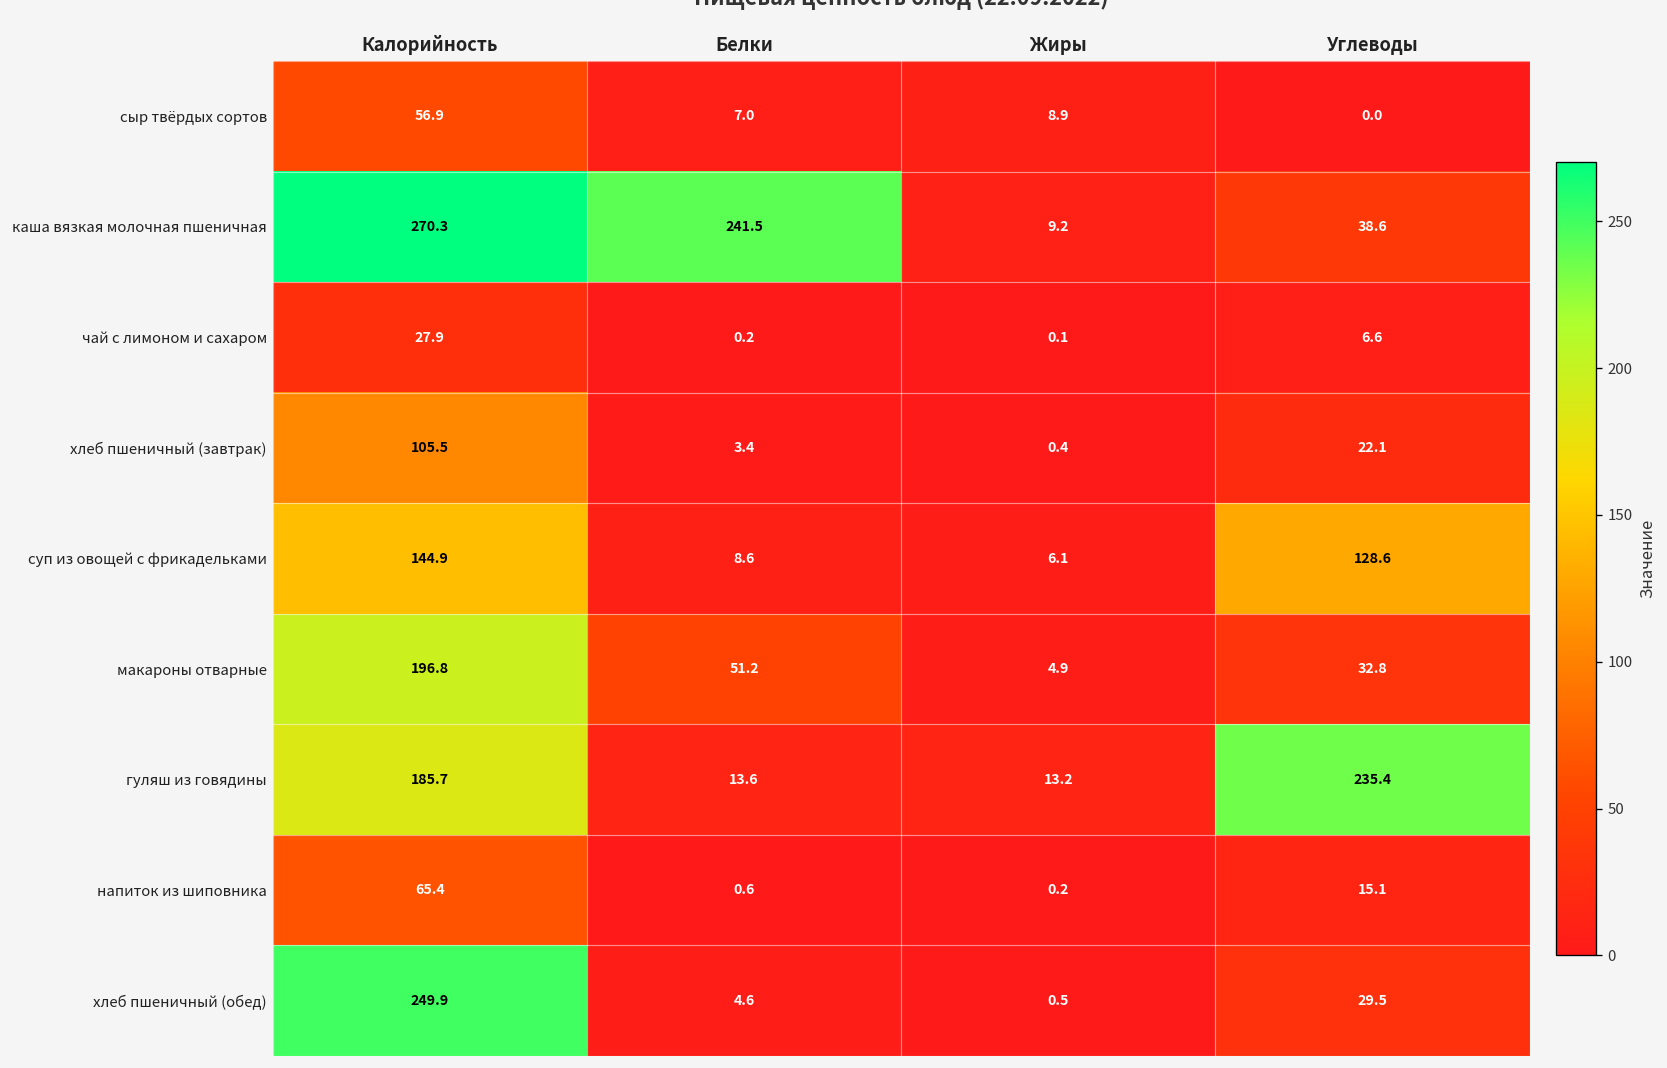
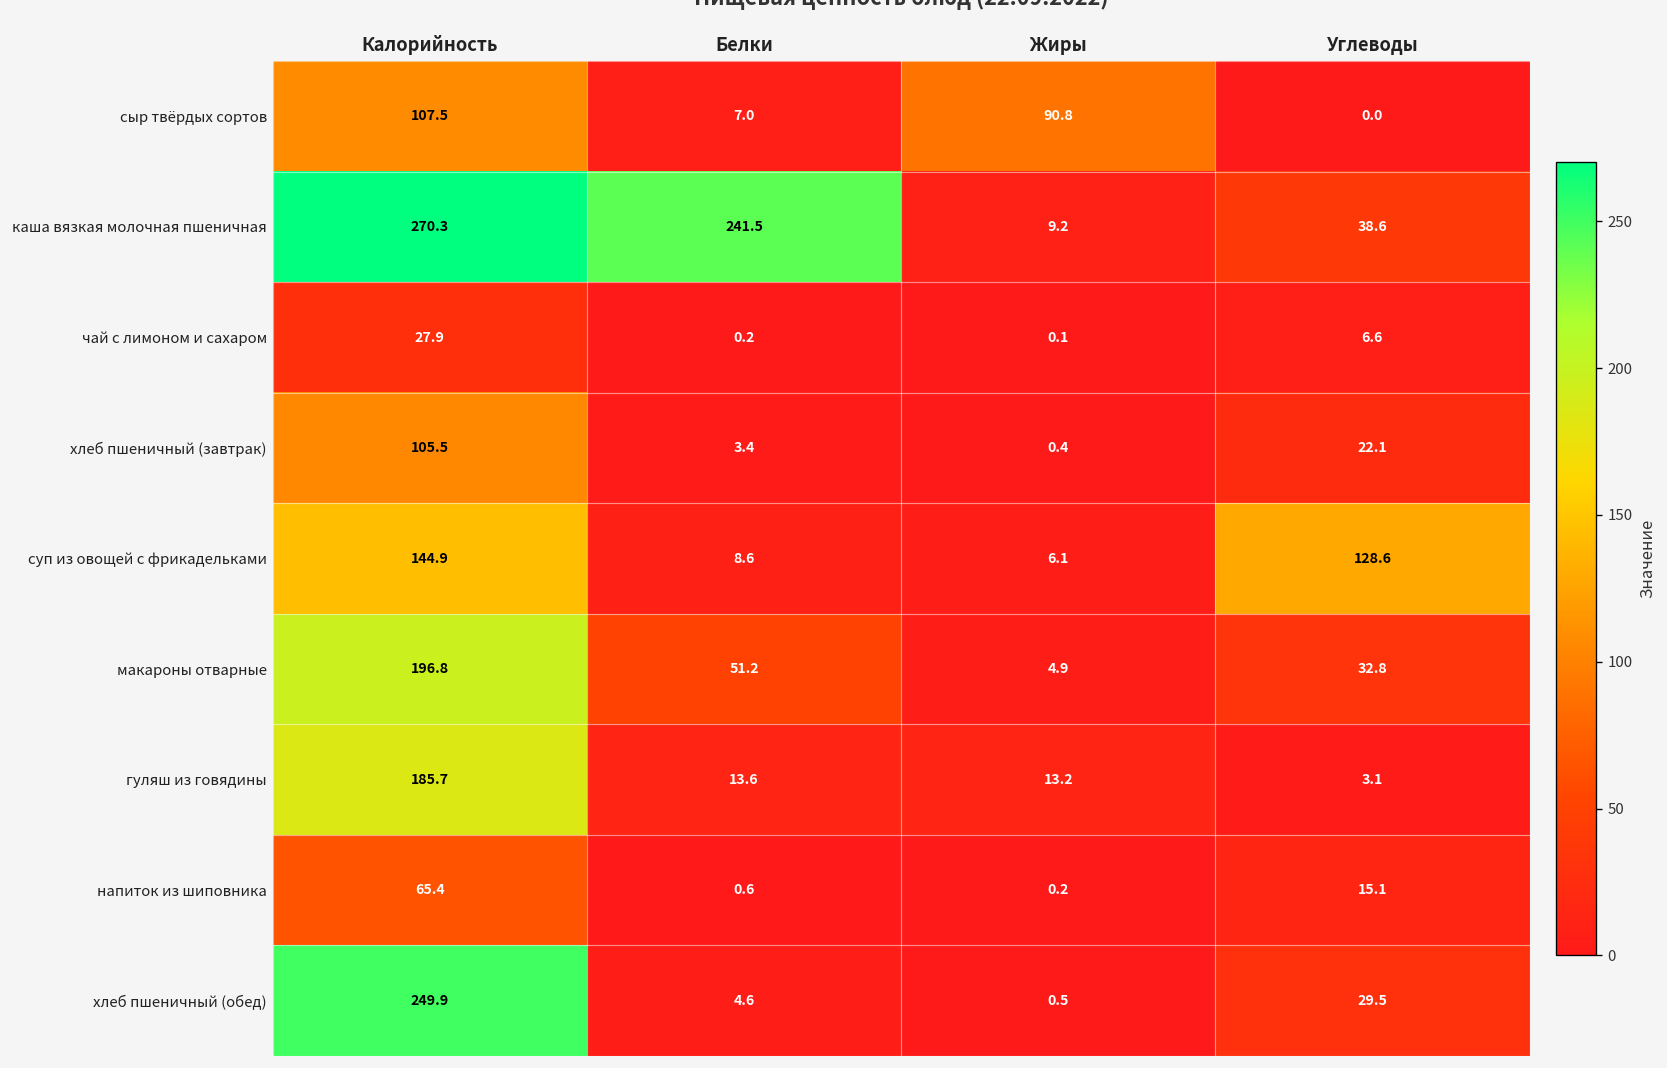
сыр твёрдых сортов, Калорийность: 56.9 -> 107.5
сыр твёрдых сортов, Жиры: 8.9 -> 90.8
гуляш из говядины, Углеводы: 235.4 -> 3.1
